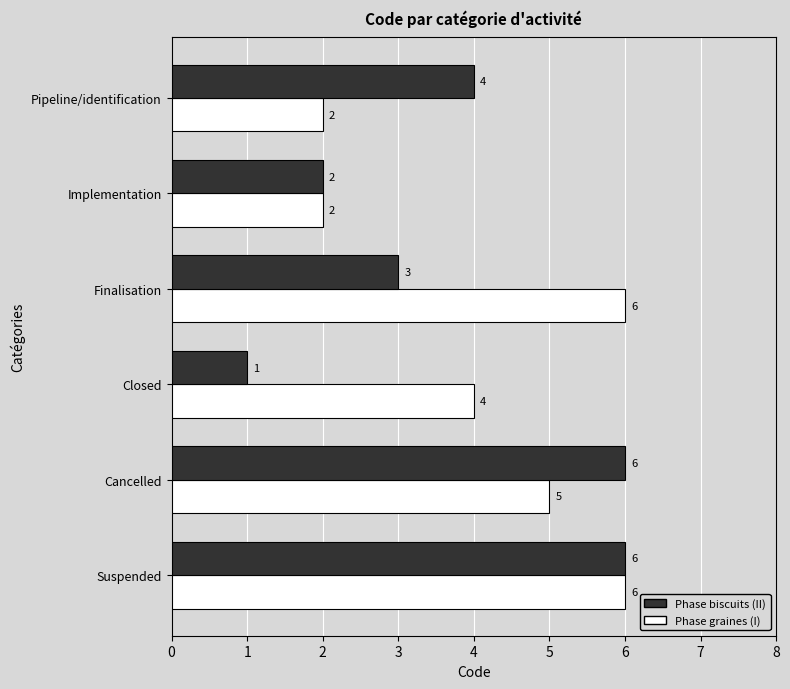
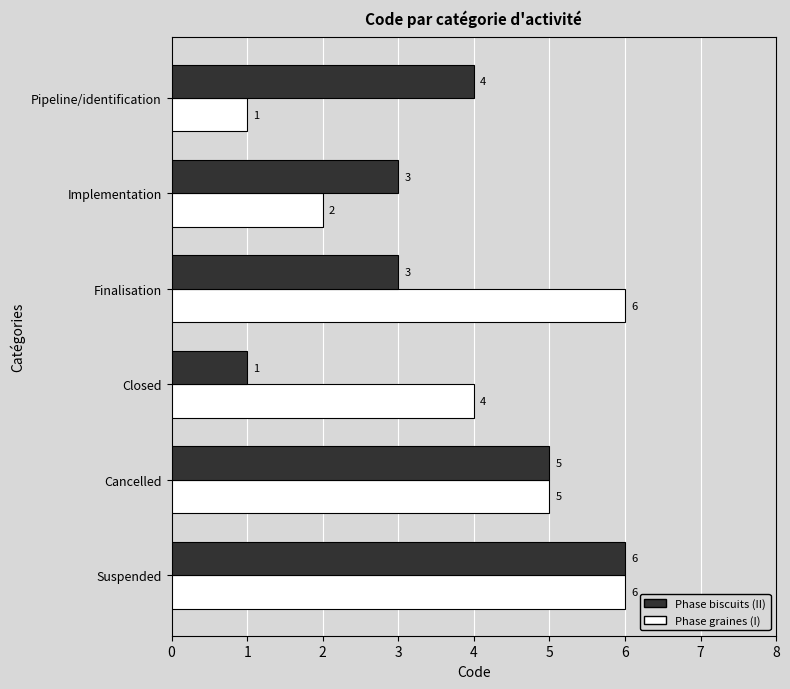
Phase graines (I), Pipeline/identification: 2 -> 1
Phase biscuits (II), Implementation: 2 -> 3
Phase biscuits (II), Cancelled: 6 -> 5
